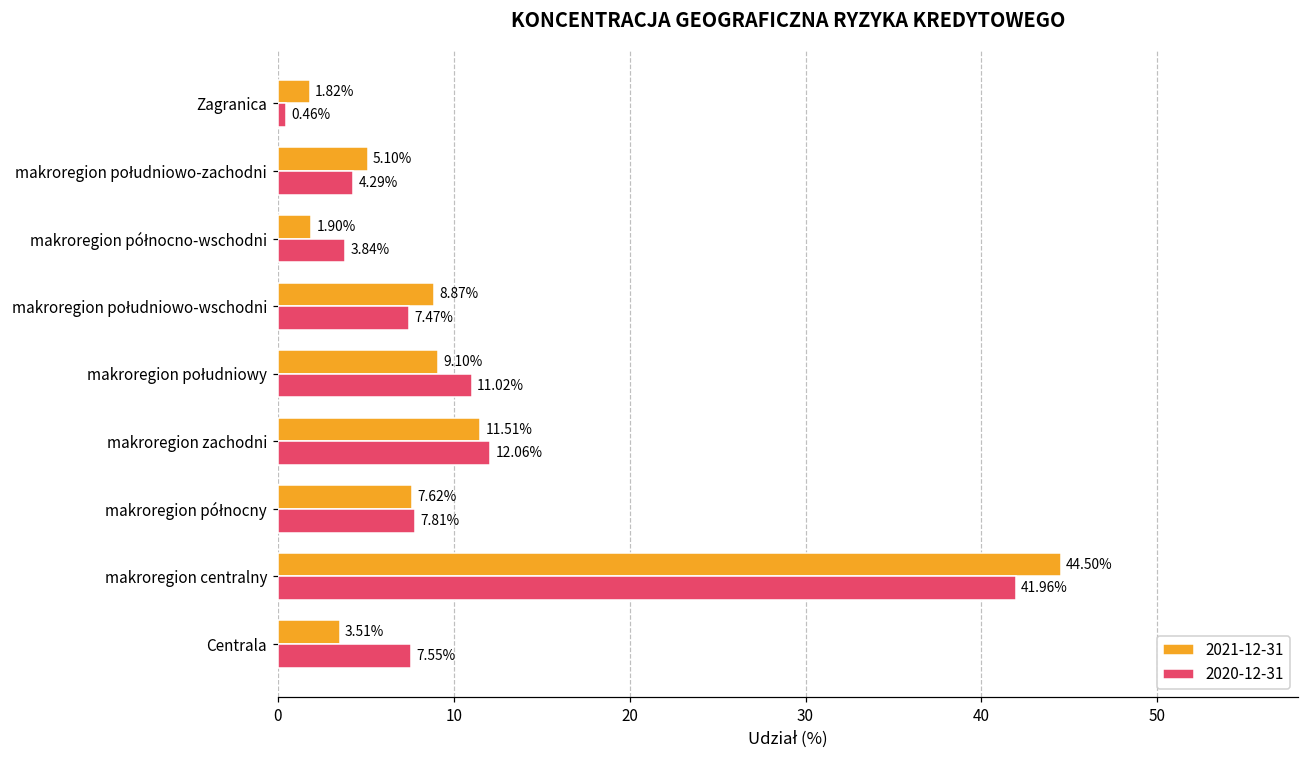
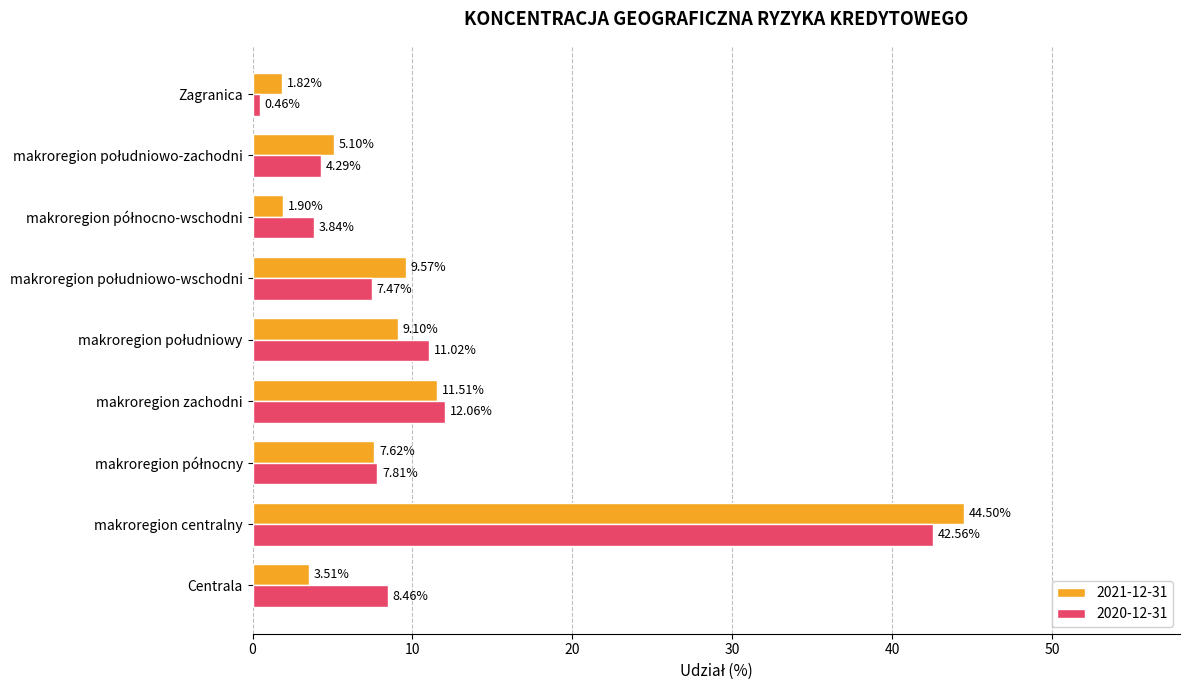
2021-12-31, makroregion południowo-wschodni: 8.87% -> 9.57%
2020-12-31, makroregion centralny: 41.96% -> 42.56%
2020-12-31, Centrala: 7.55% -> 8.46%
